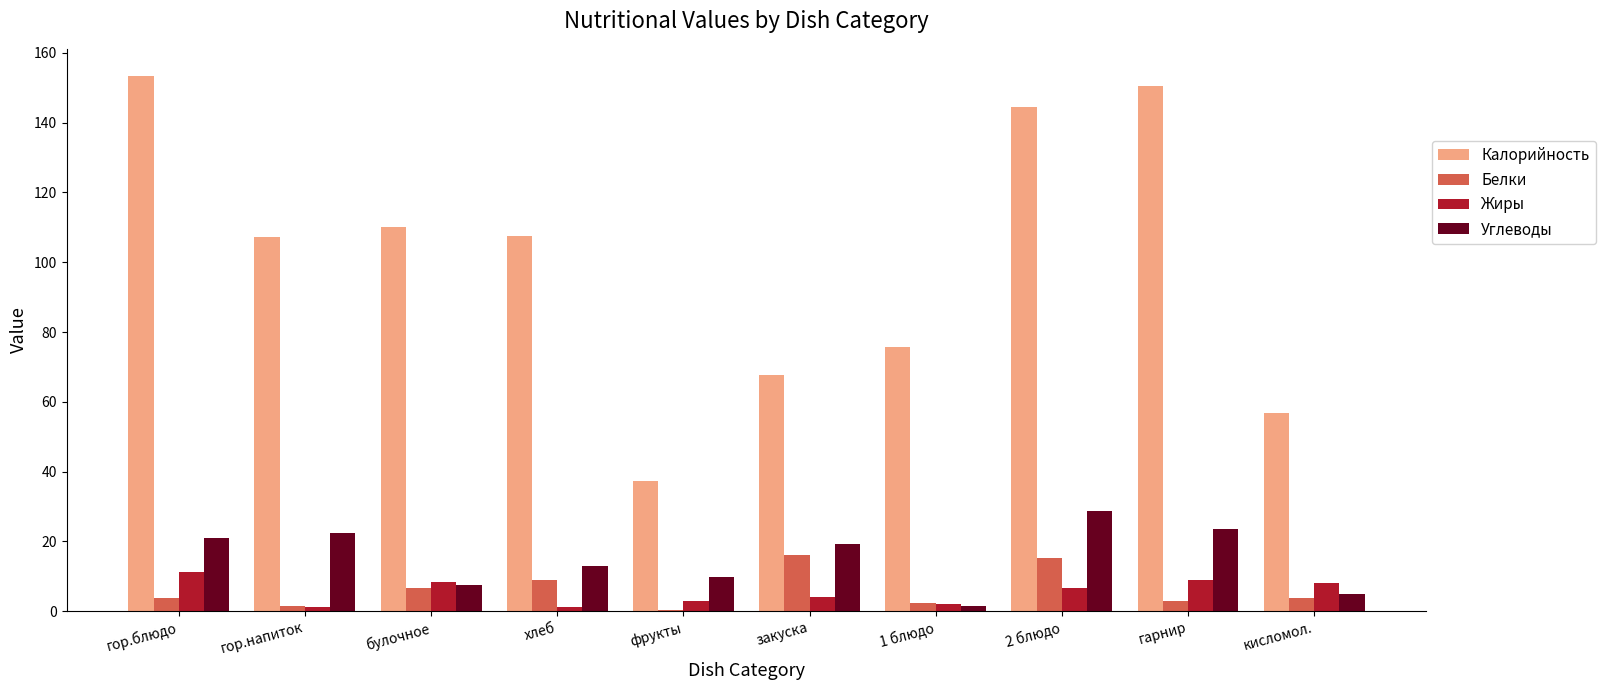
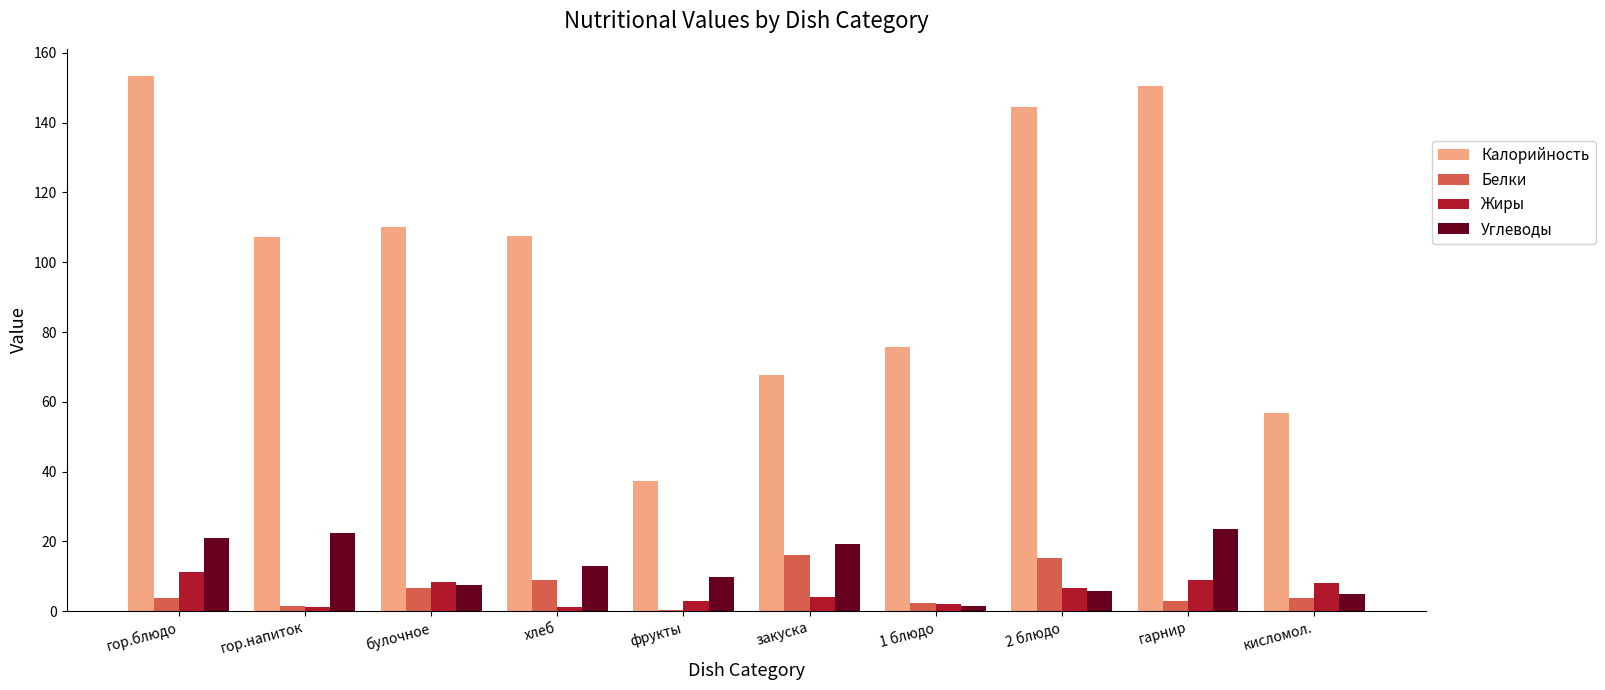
Углеводы, 2 блюдо: 29 -> 6
